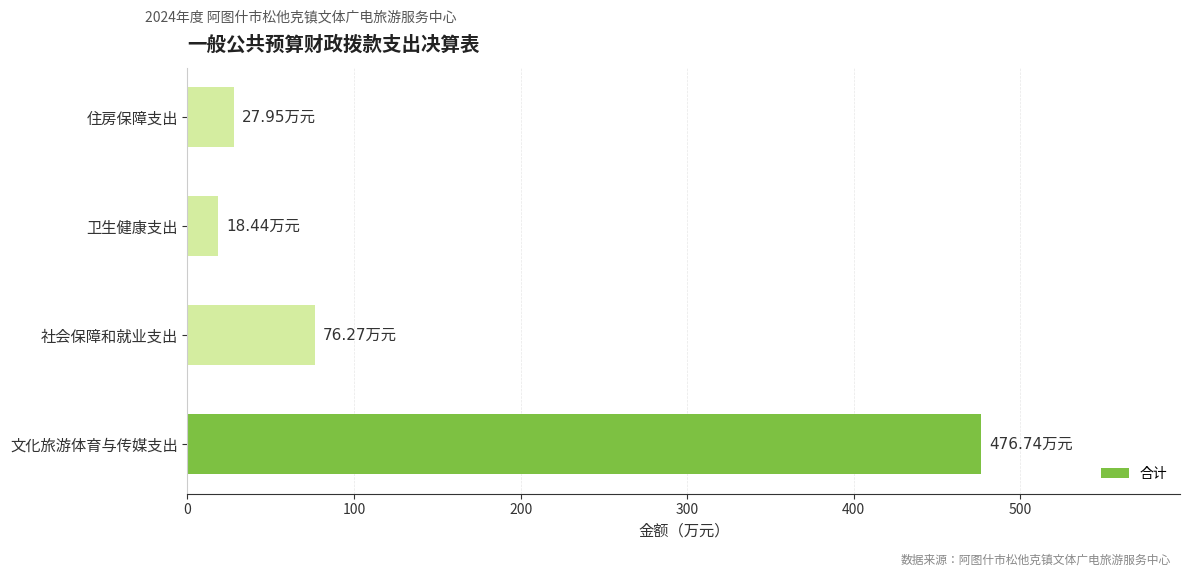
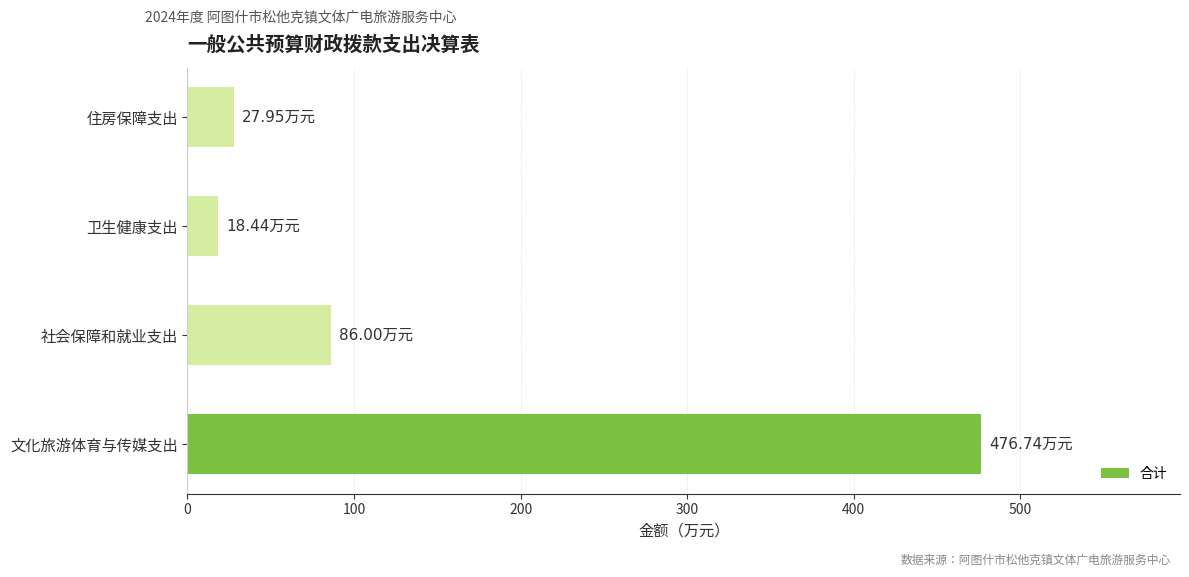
社会保障和就业支出: 76.27 -> 86.00
